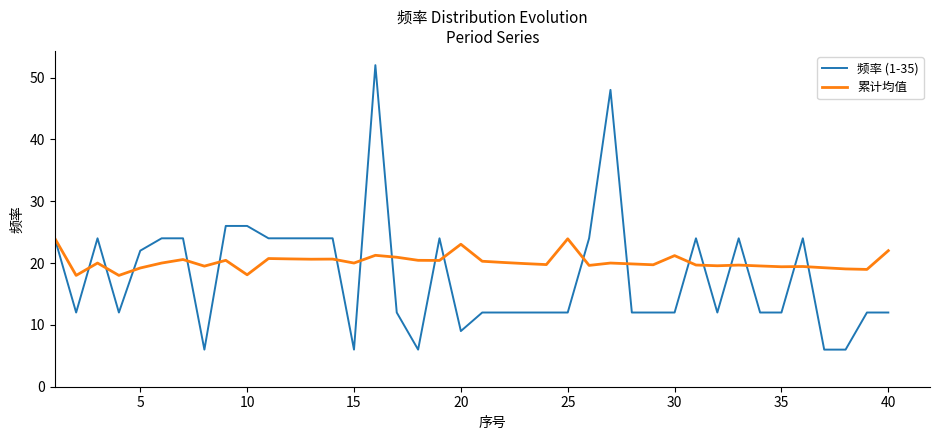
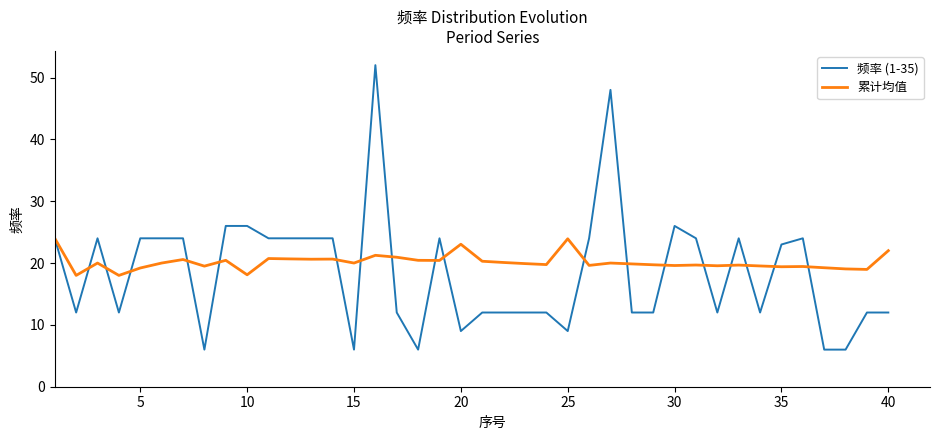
频率 (1-35), 5: 22 -> 24
频率 (1-35), 25: 12 -> 9
频率 (1-35), 30: 12 -> 26
累计均值, 30: 21 -> 20
频率 (1-35), 35: 12 -> 23
